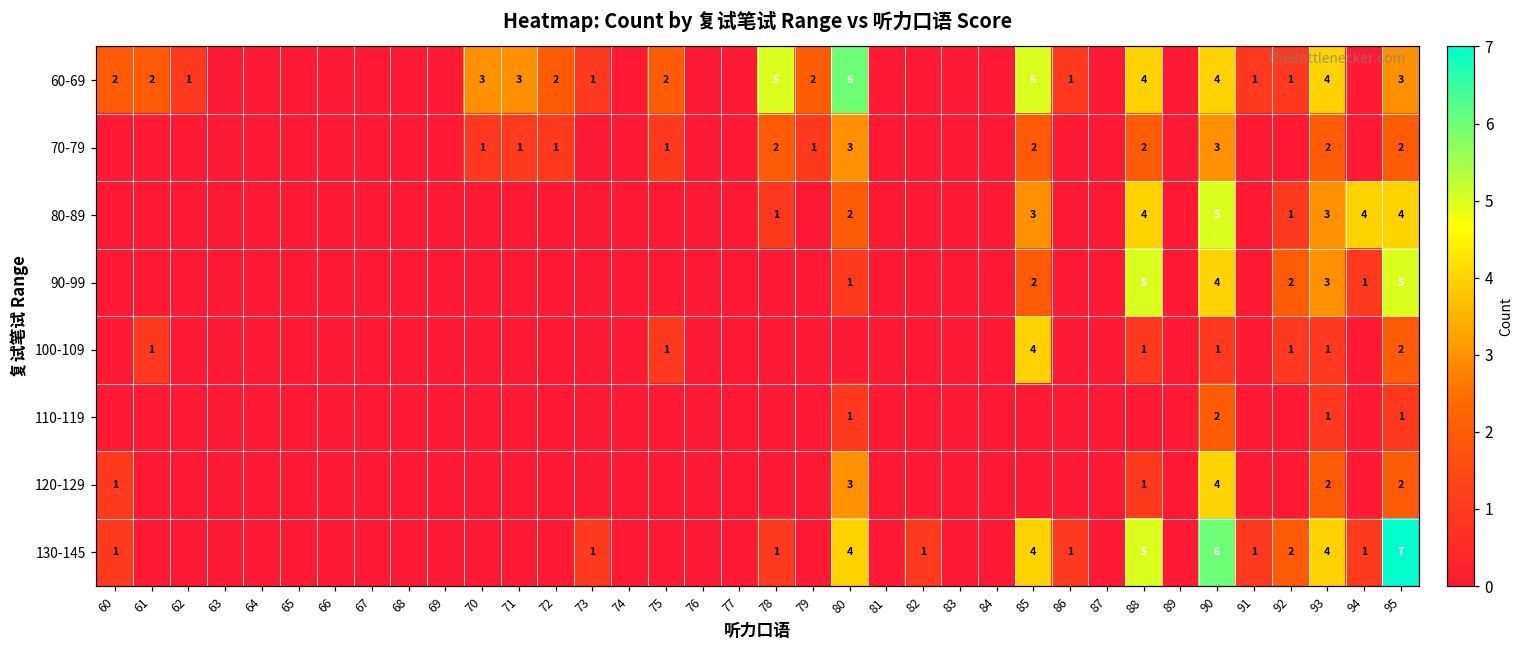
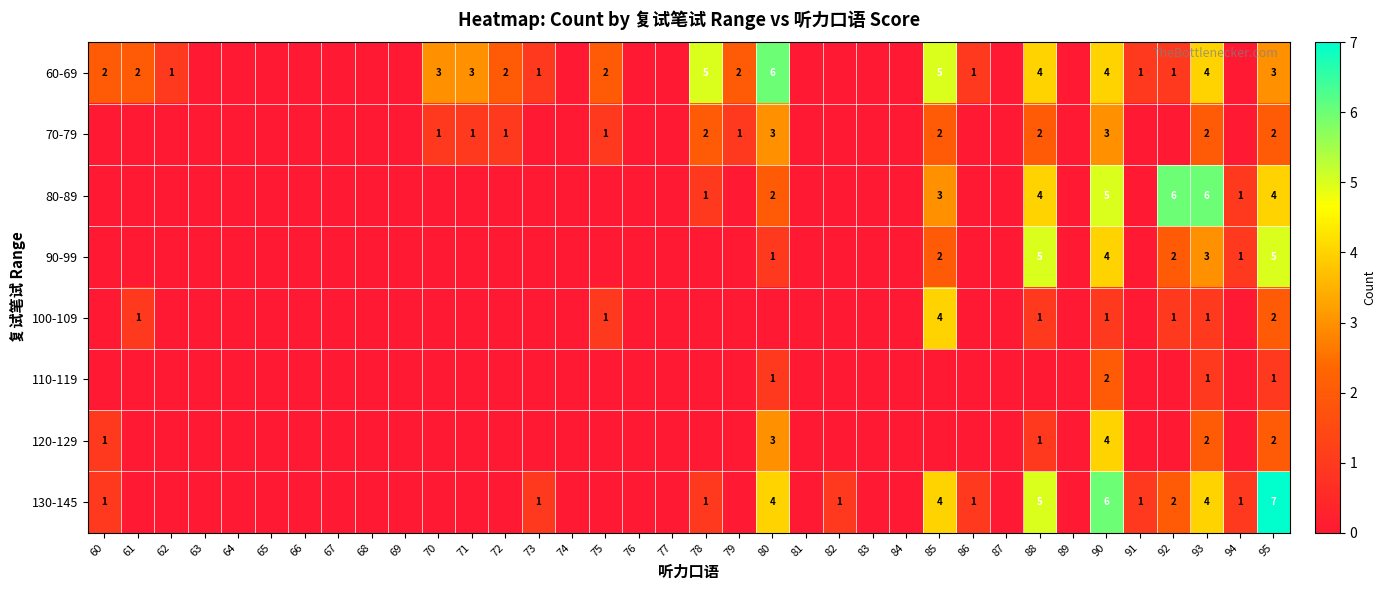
80-89, 92: 1 -> 6
80-89, 93: 3 -> 6
80-89, 94: 4 -> 1
